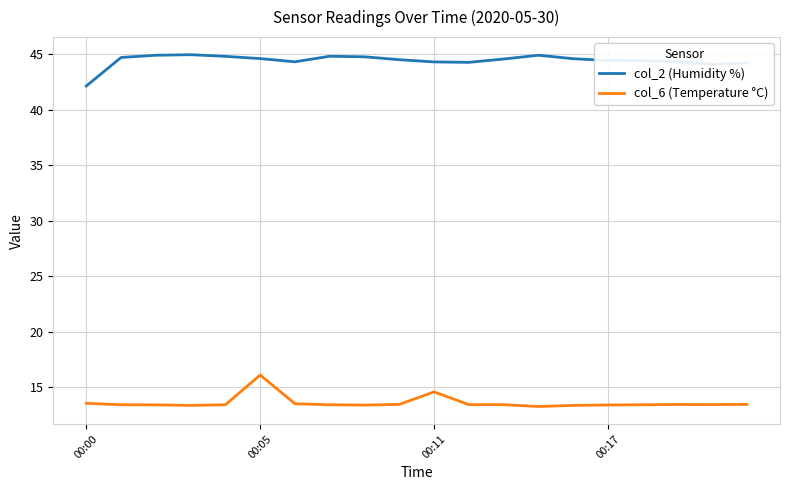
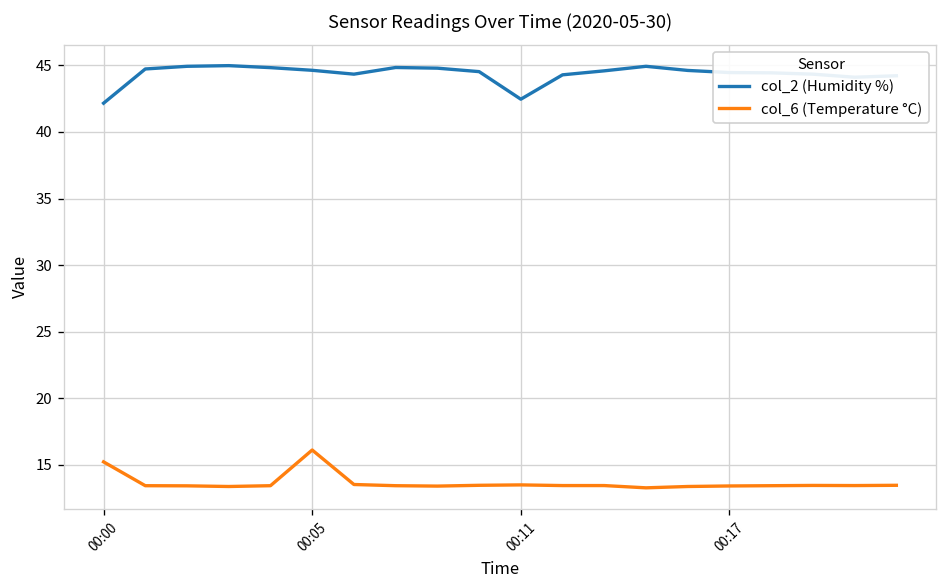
col_6 (Temperature °C), 00:00: 13.6 -> 15.2
col_2 (Humidity %), 00:11: 44.3 -> 42.5
col_6 (Temperature °C), 00:11: 14.6 -> 13.5
